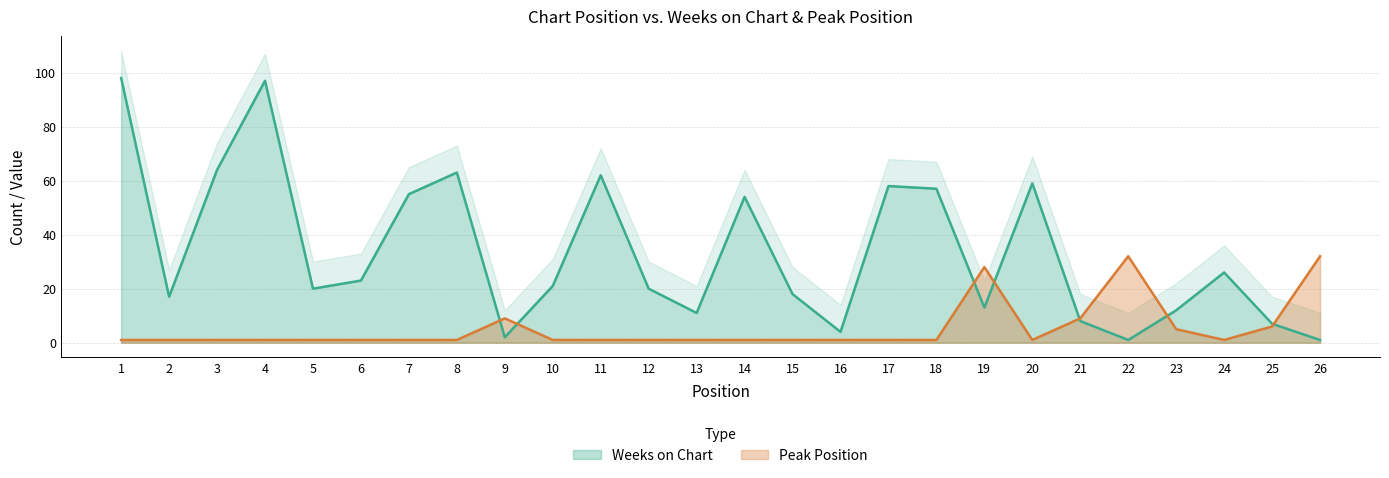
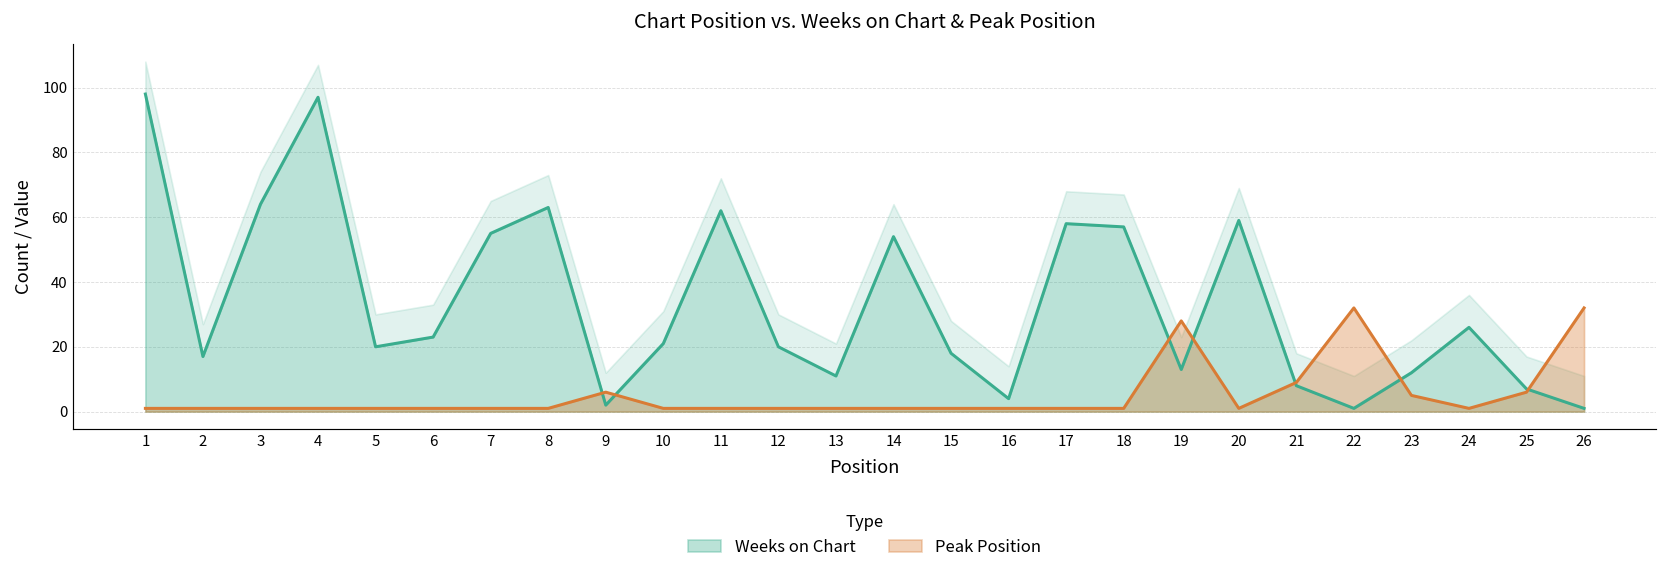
Peak Position, 9: 9 -> 6
